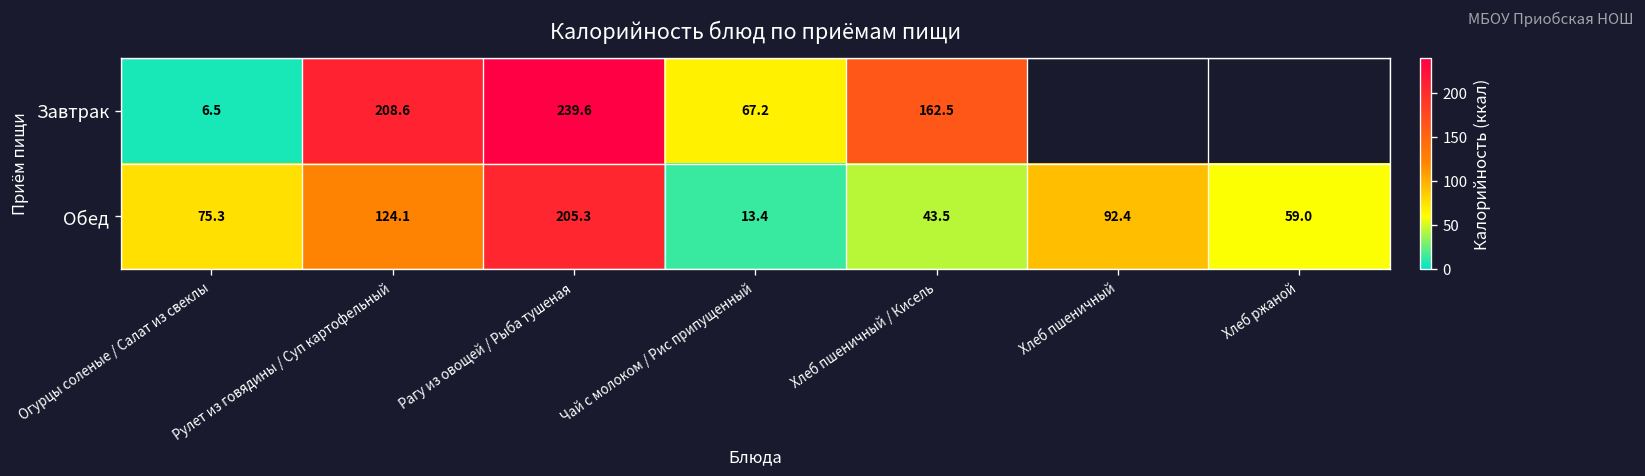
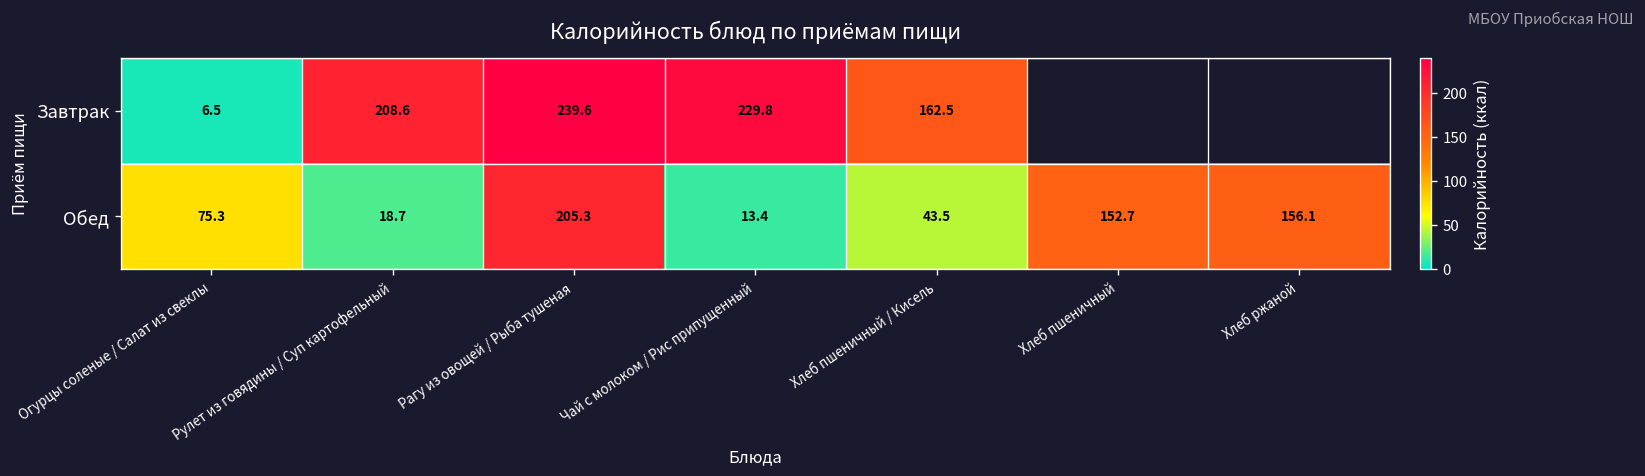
Завтрак, Чай с молоком / Рис припущенный: 67.2 -> 229.8
Обед, Рулет из говядины / Суп картофельный: 124.1 -> 18.7
Обед, Хлеб пшеничный: 92.4 -> 152.7
Обед, Хлеб ржаной: 59.0 -> 156.1
